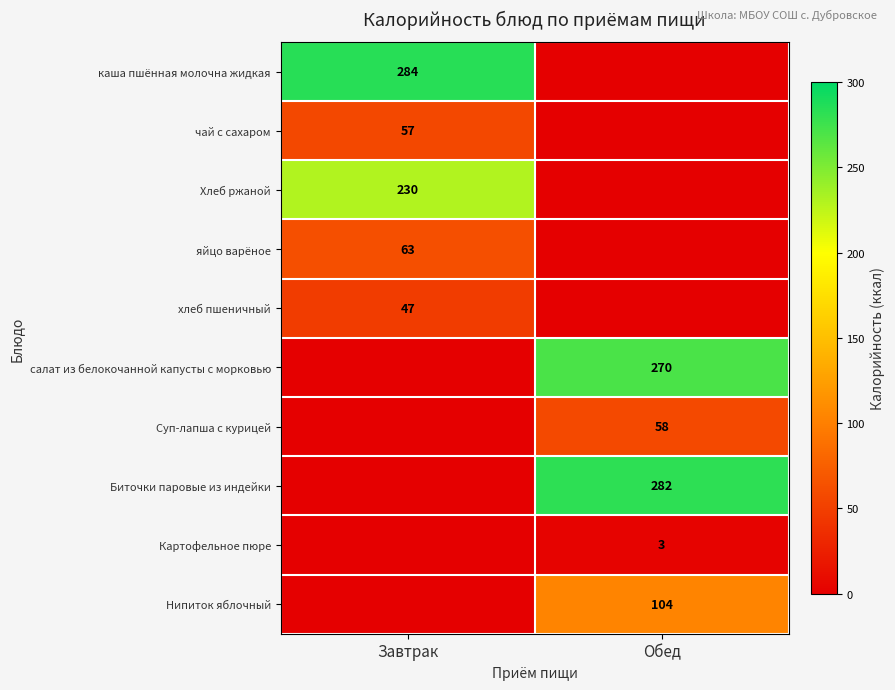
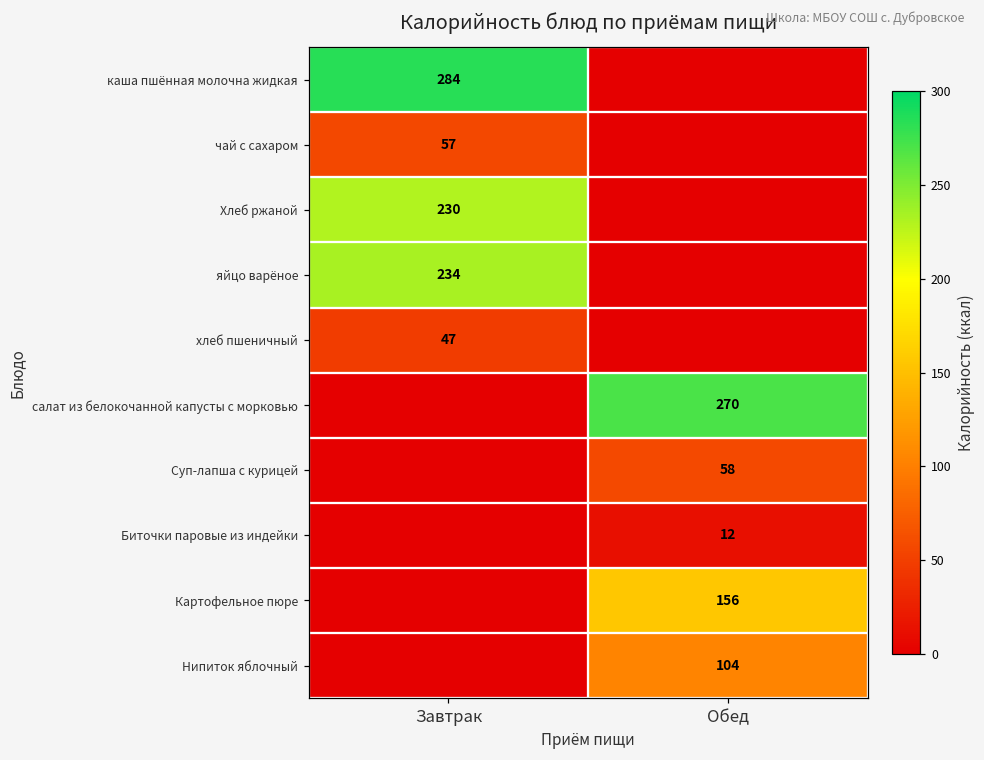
яйцо варёное, Завтрак: 63 -> 234
Биточки паровые из индейки, Обед: 282 -> 12
Картофельное пюре, Обед: 3 -> 156
